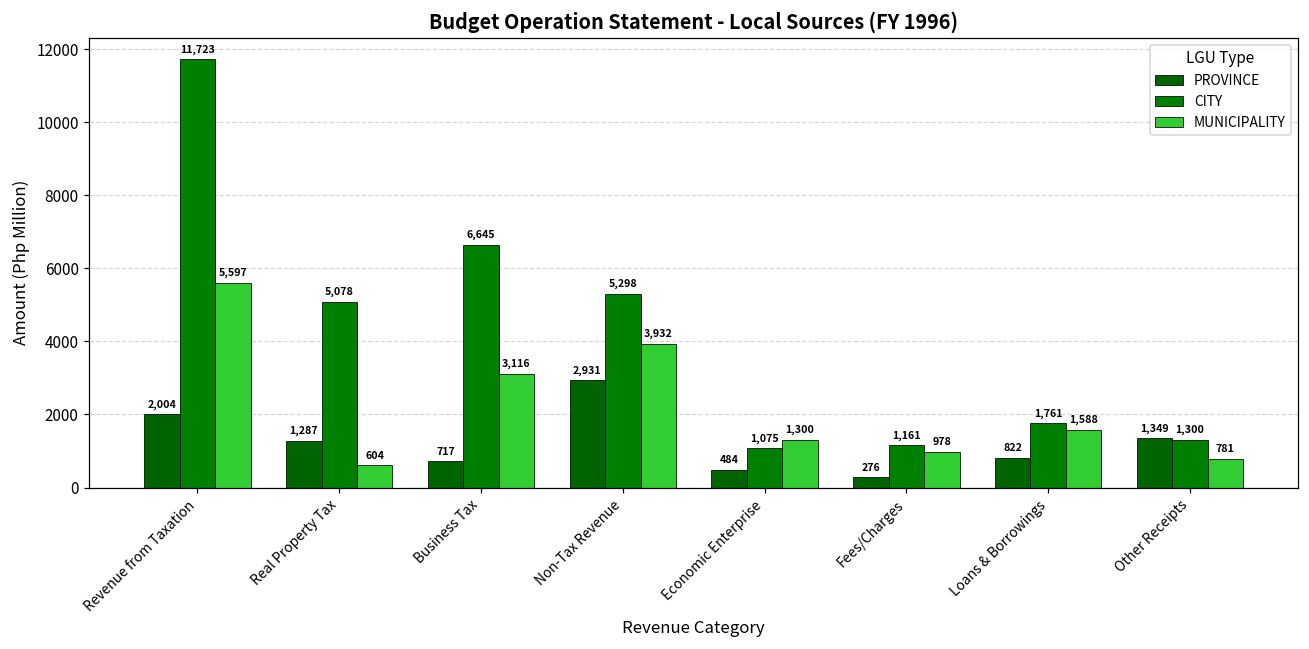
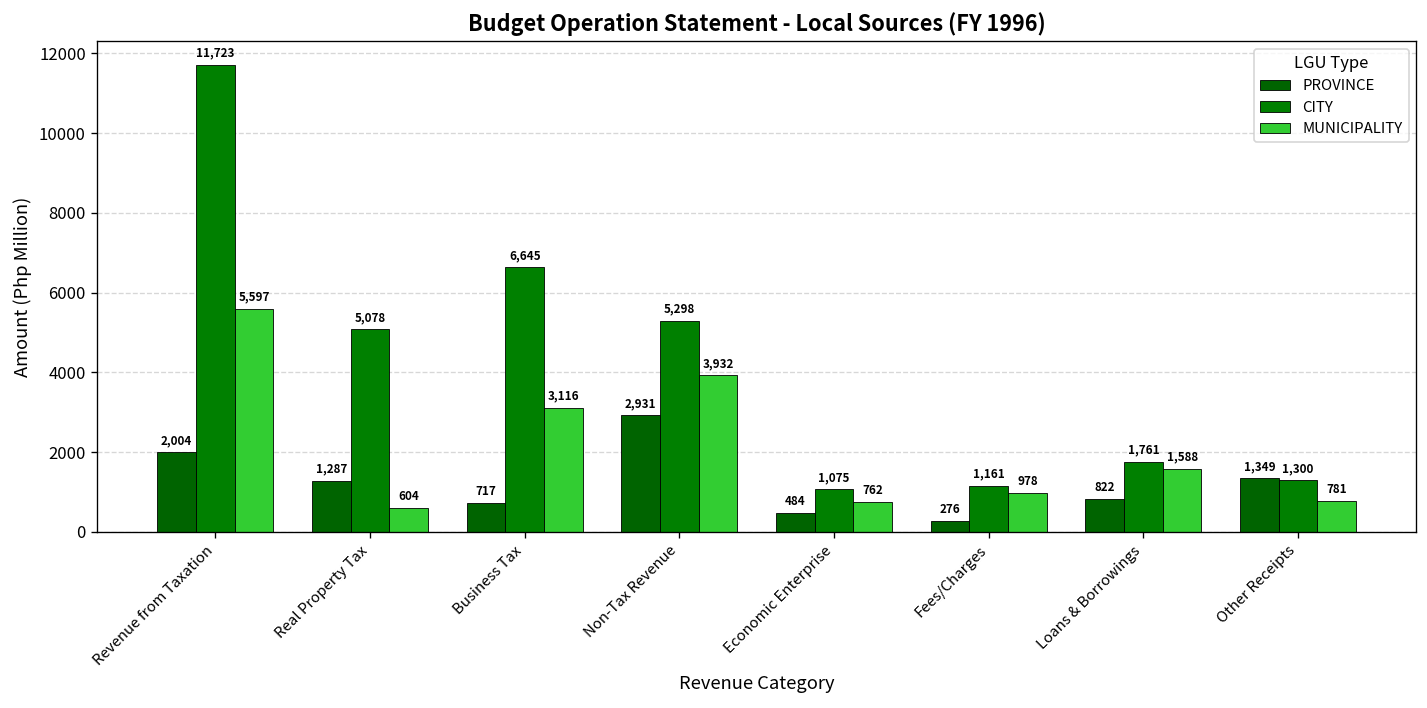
MUNICIPALITY, Economic Enterprise: 1,300 -> 762
